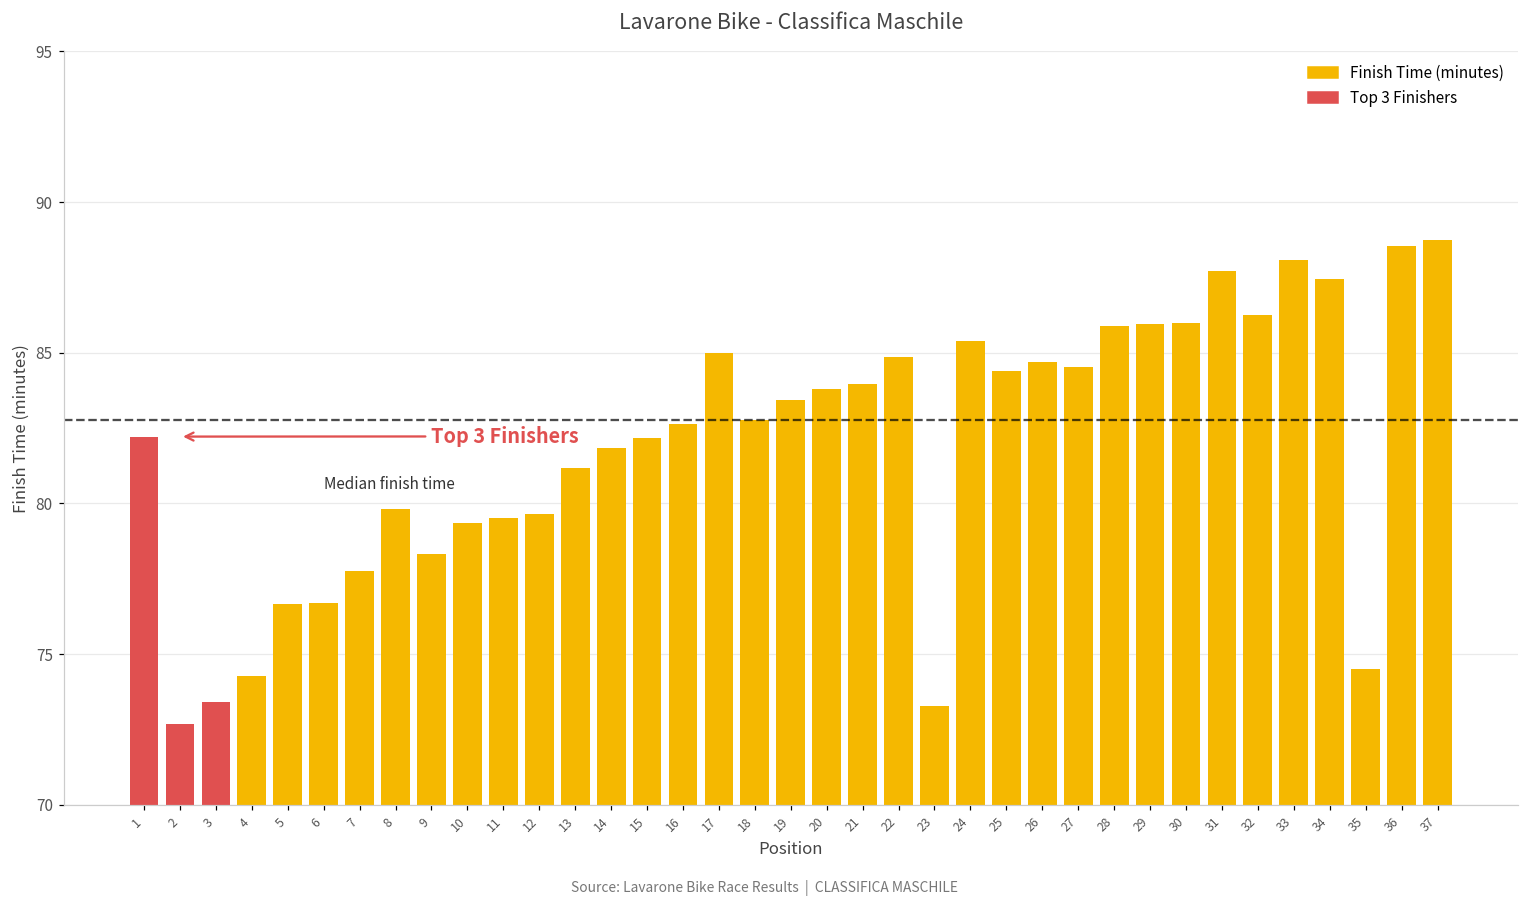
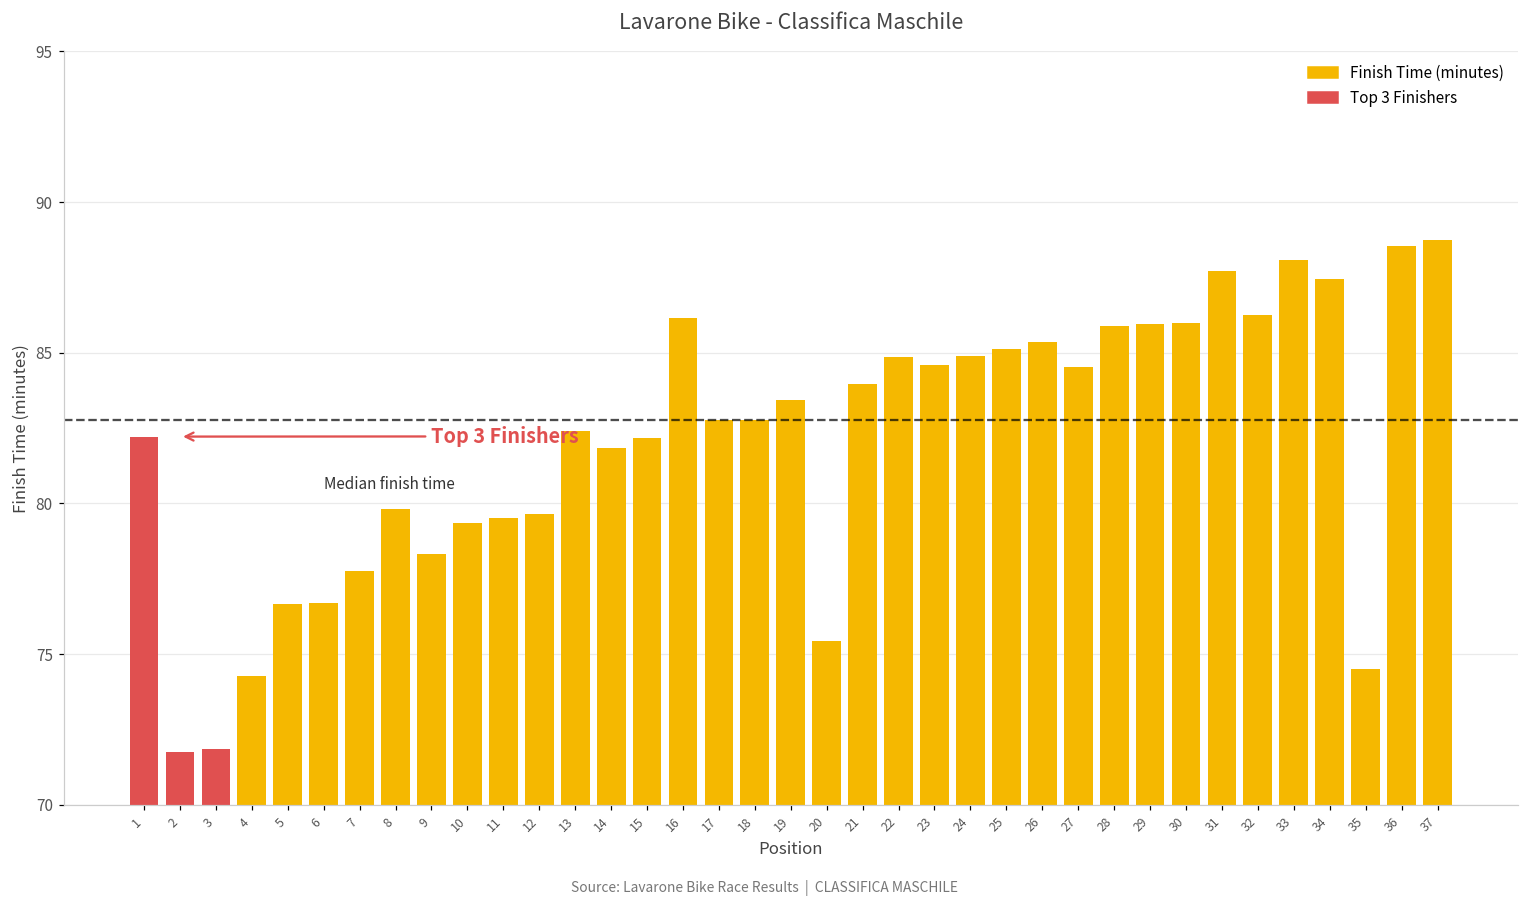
2: 72.7 -> 71.8
3: 73.4 -> 71.8
13: 81.2 -> 82.4
16: 82.6 -> 86.1
17: 85.0 -> 82.8
20: 83.8 -> 75.4
23: 73.3 -> 84.6
24: 85.4 -> 84.9
25: 84.4 -> 85.1
26: 84.7 -> 85.4
